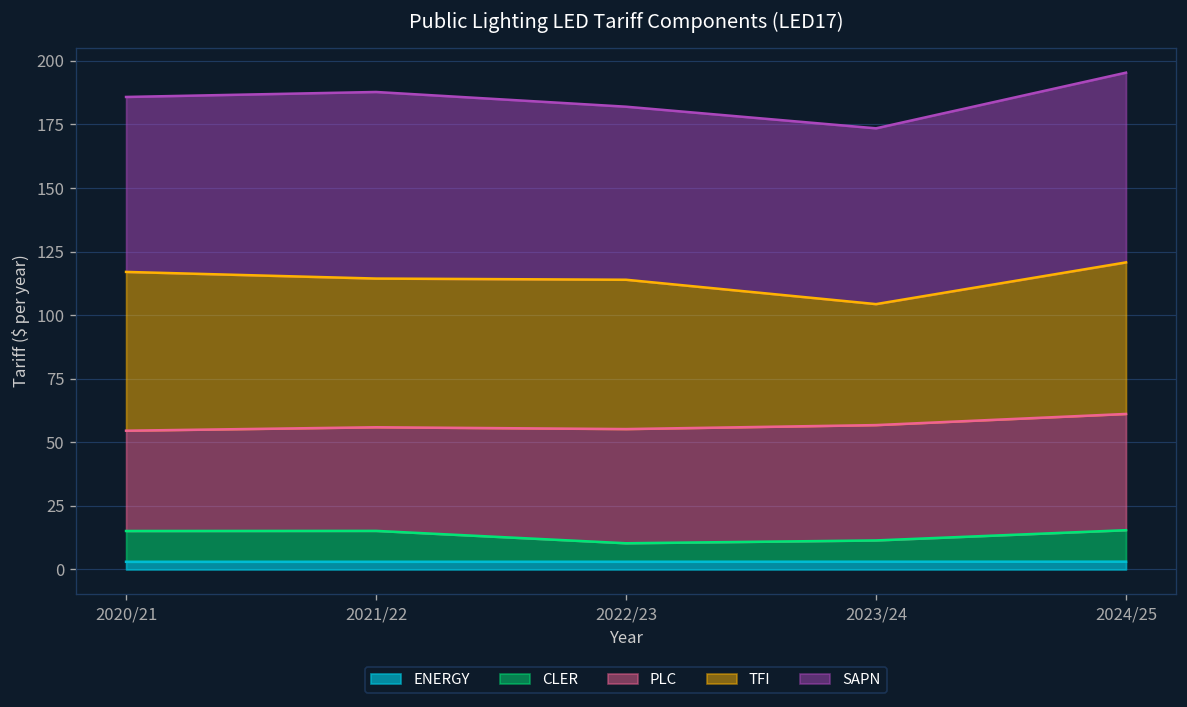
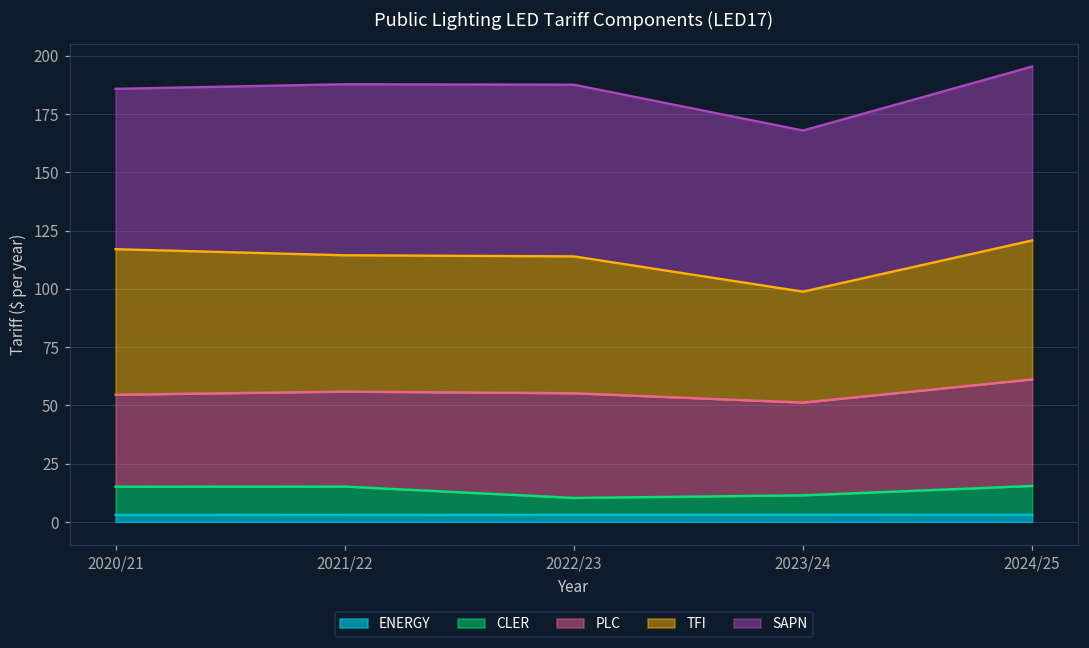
SAPN, 2022/23: 68 -> 74
PLC, 2023/24: 45 -> 40
